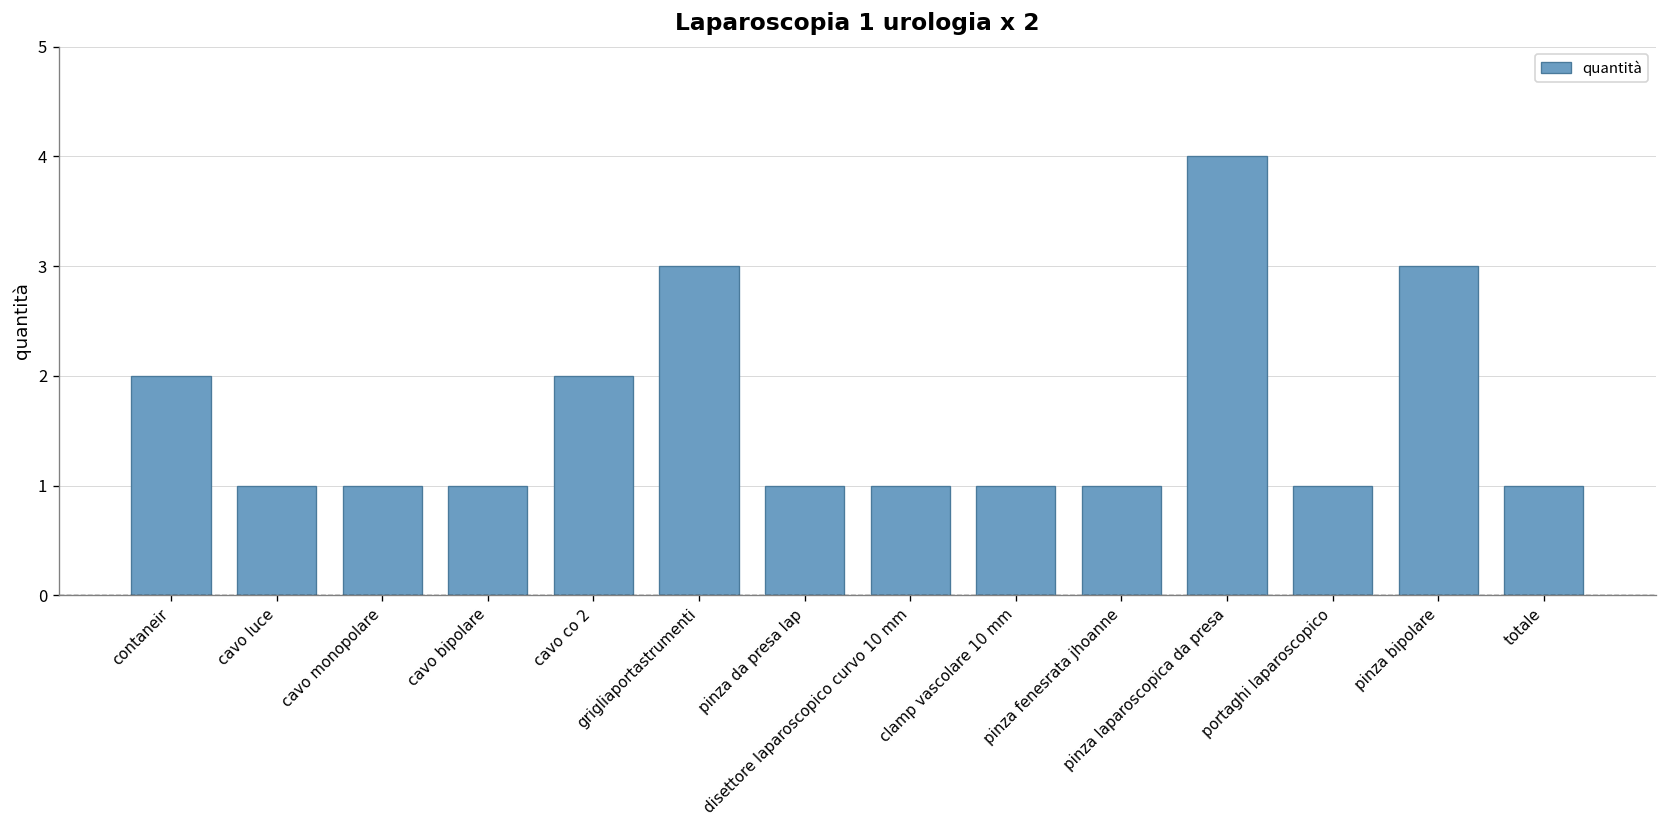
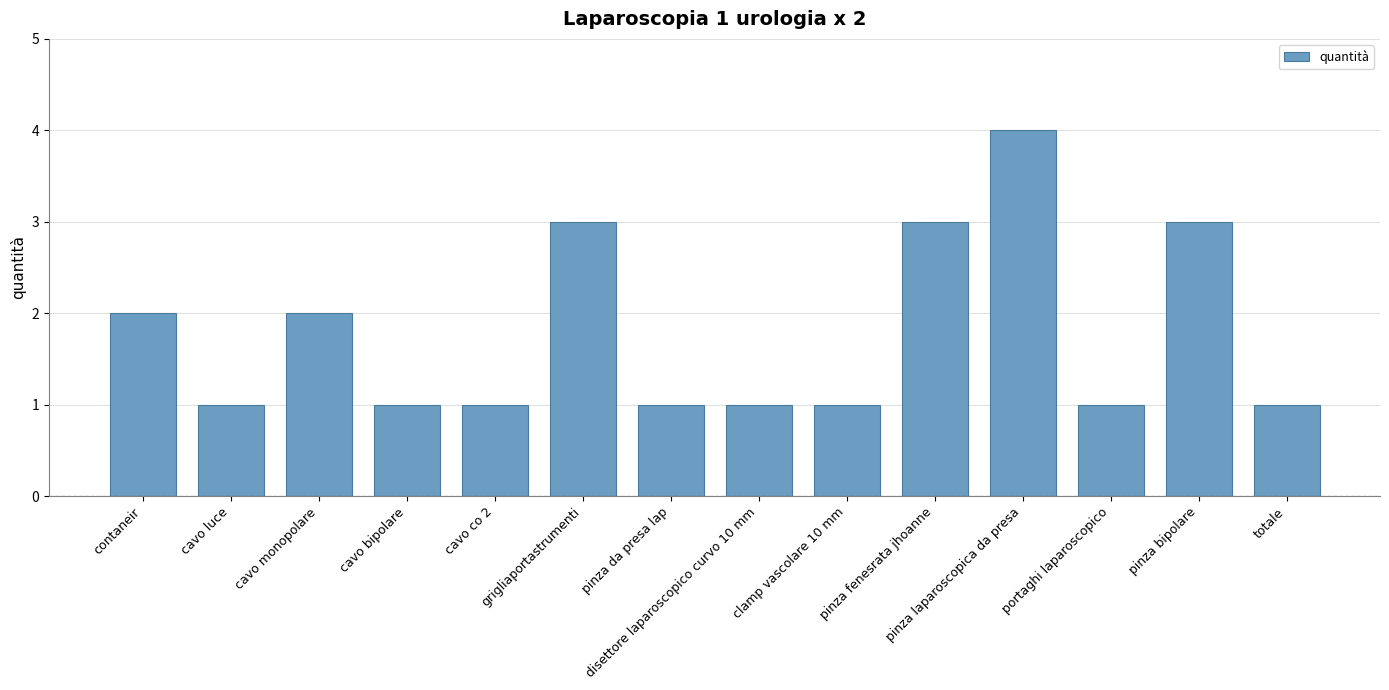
cavo monopolare: 1 -> 2
cavo co 2: 2 -> 1
pinza fenesrata jhoanne: 1 -> 3
